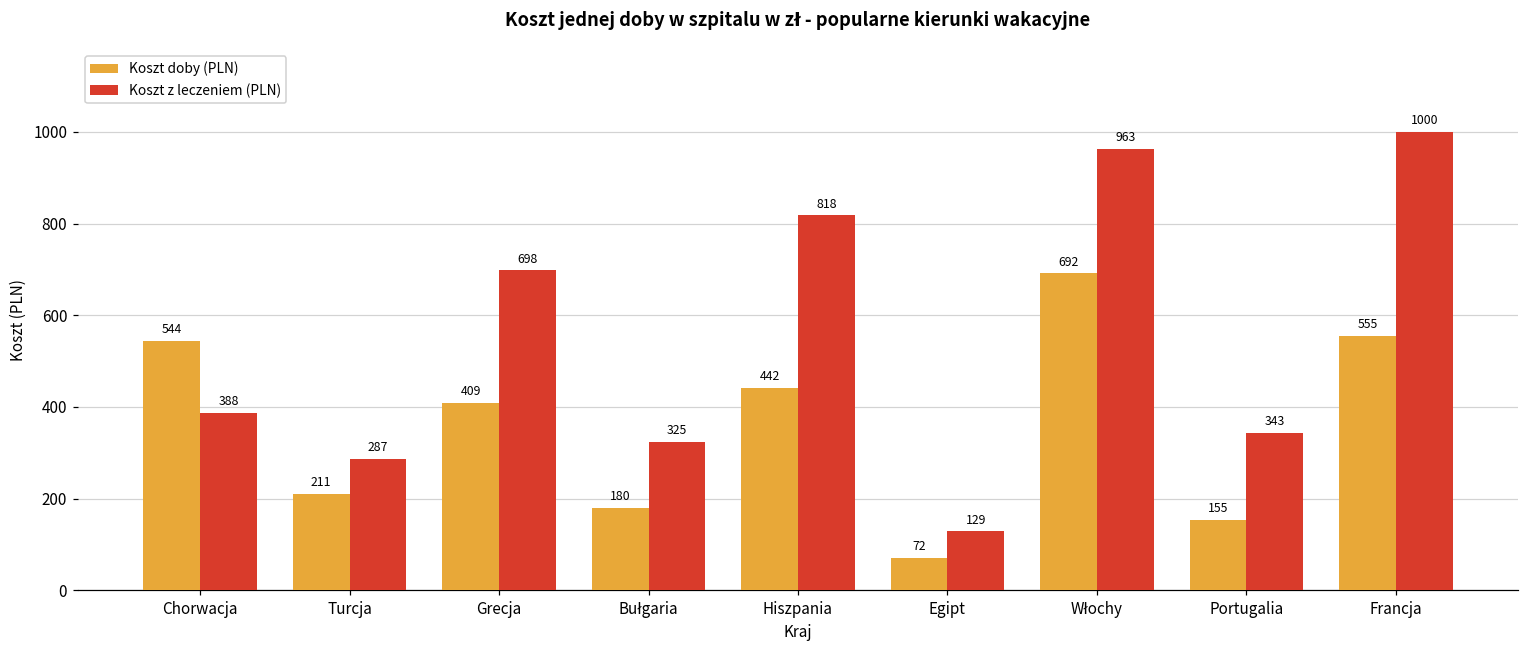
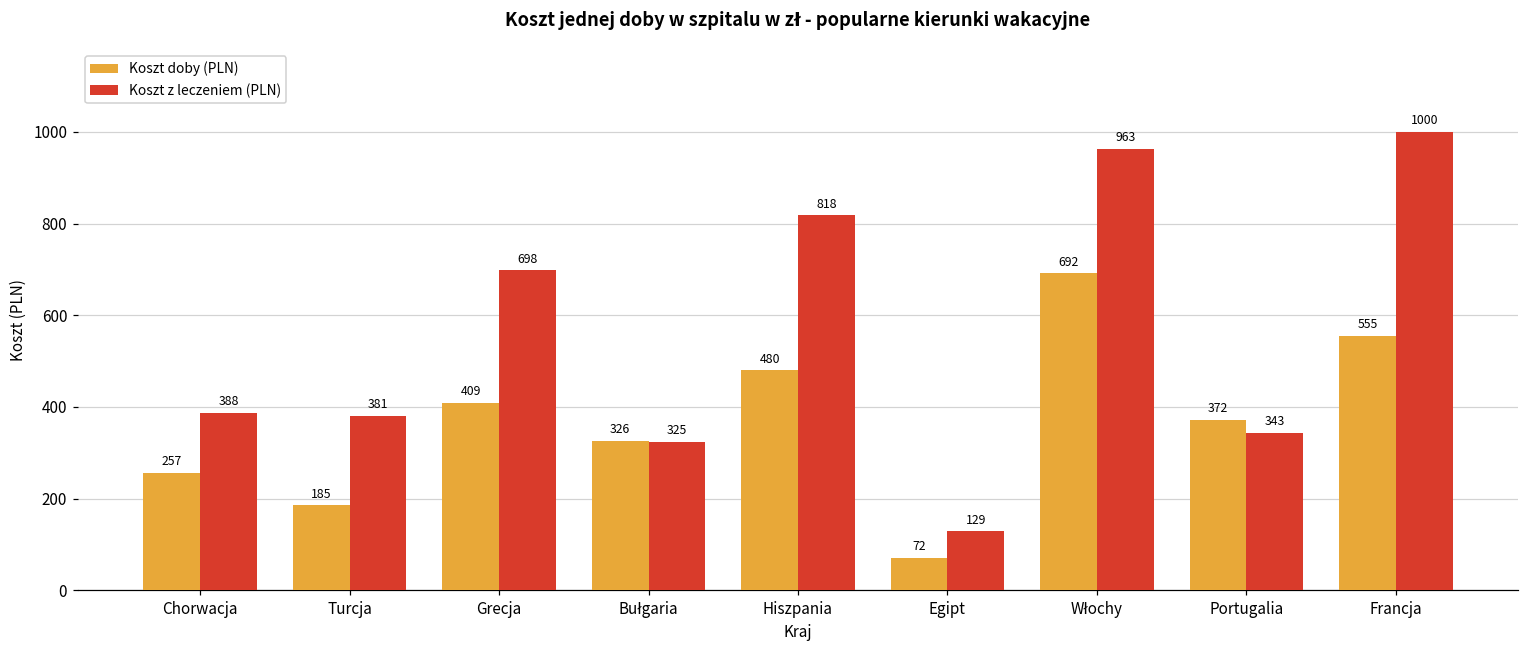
Koszt doby (PLN), Chorwacja: 544 -> 257
Koszt doby (PLN), Turcja: 211 -> 185
Koszt z leczeniem (PLN), Turcja: 287 -> 381
Koszt doby (PLN), Bułgaria: 180 -> 326
Koszt doby (PLN), Hiszpania: 442 -> 480
Koszt doby (PLN), Portugalia: 155 -> 372
